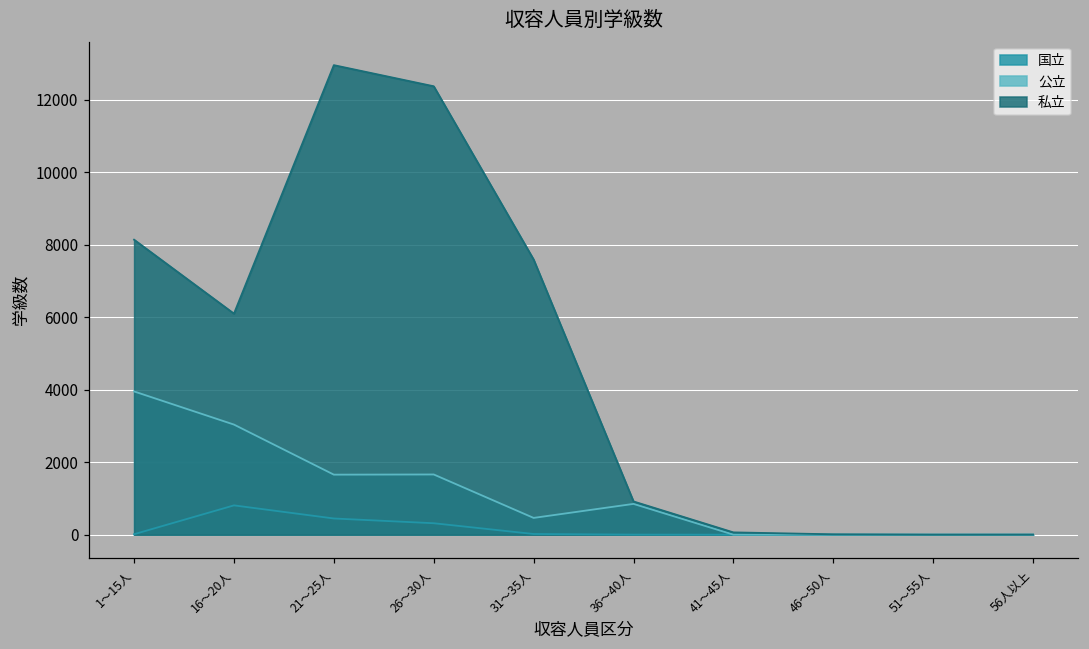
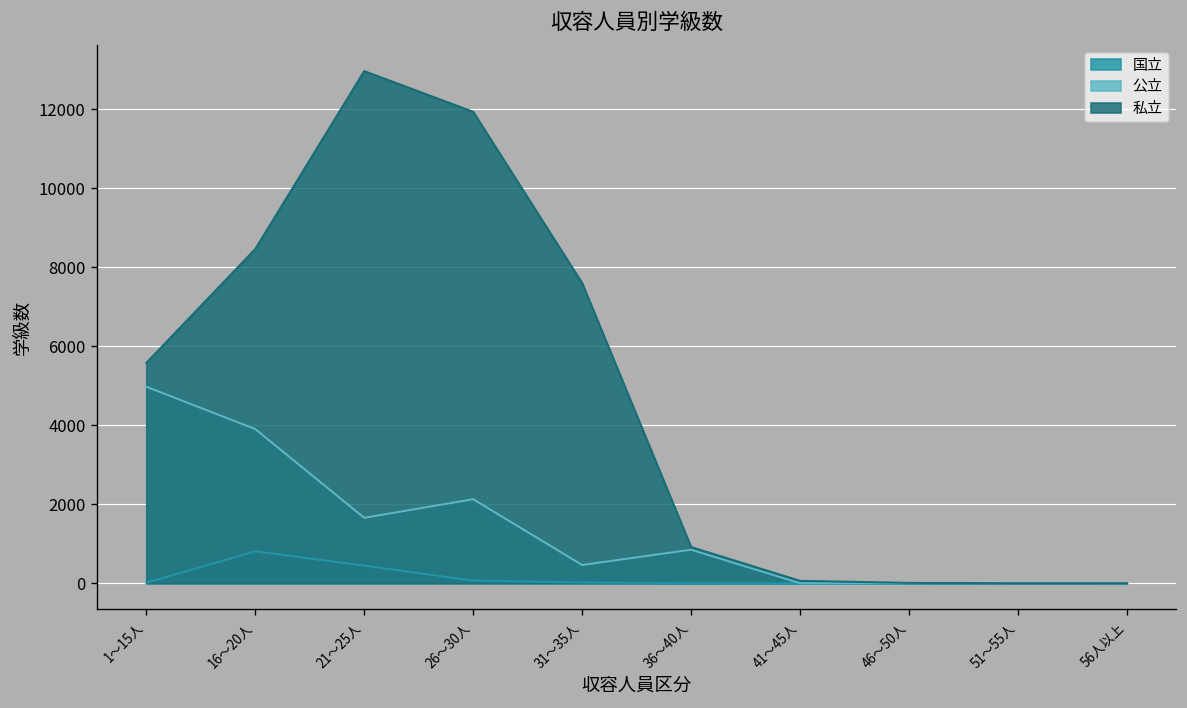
公立, 1～15人: 4000 -> 5000
私立, 1～15人: 8100 -> 5600
公立, 16～20人: 3000 -> 3900
私立, 16～20人: 6100 -> 8500
国立, 26～30人: 300 -> 100
公立, 26～30人: 1700 -> 2100
私立, 26～30人: 12400 -> 11900
